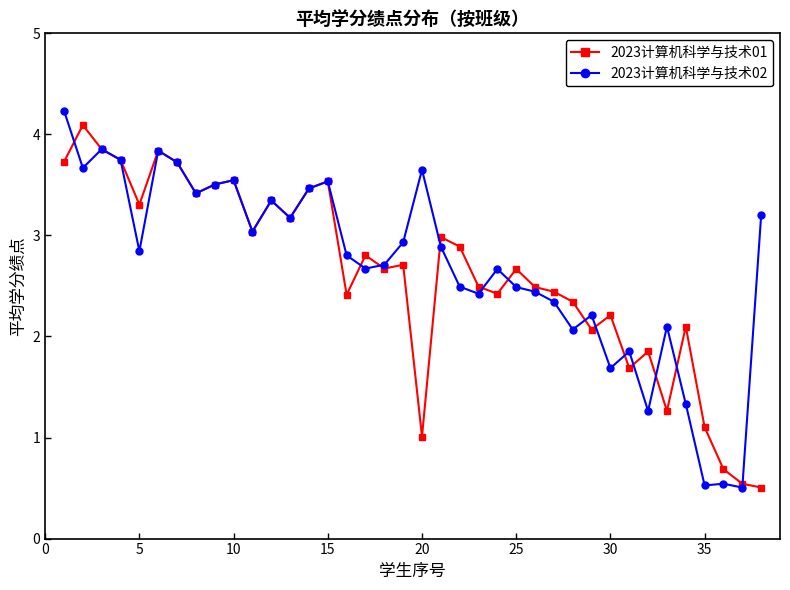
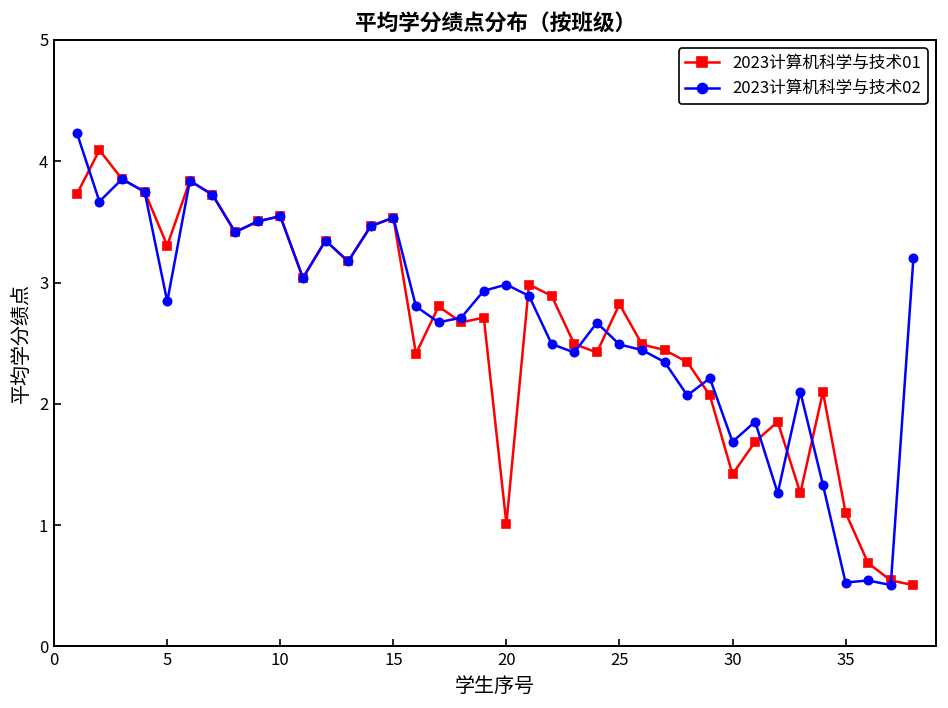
2023计算机科学与技术02, 20: 3.65 -> 2.98
2023计算机科学与技术01, 25: 2.67 -> 2.82
2023计算机科学与技术01, 30: 2.21 -> 1.42
